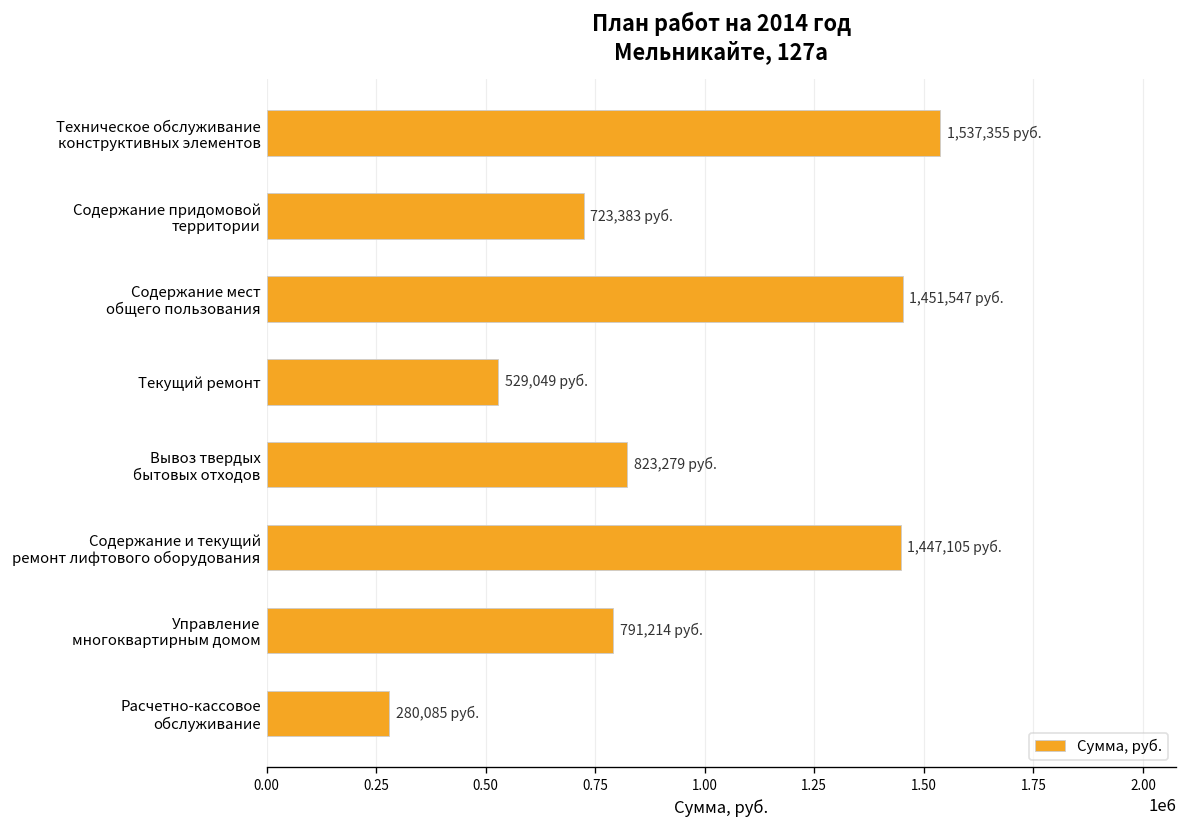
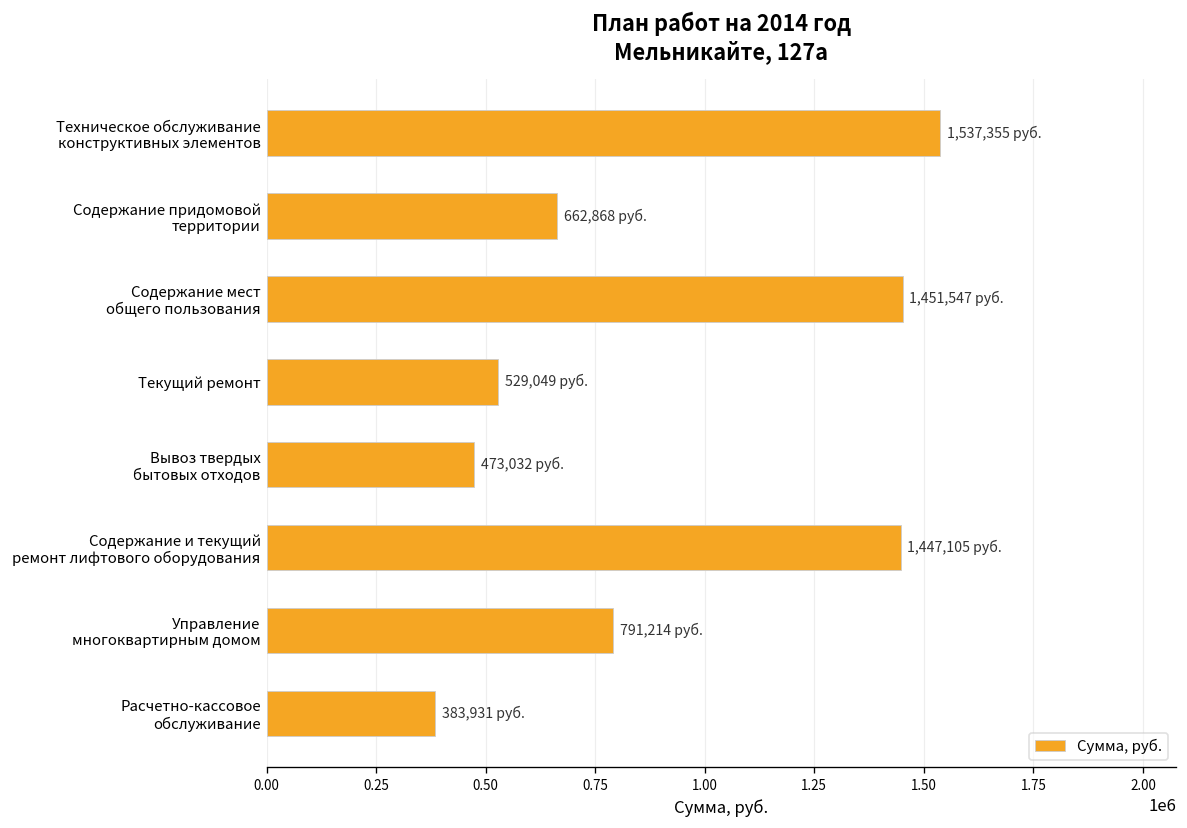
Содержание придомовой территории: 723,383 -> 662,868
Вывоз твердых бытовых отходов: 823,279 -> 473,032
Расчетно-кассовое обслуживание: 280,085 -> 383,931
